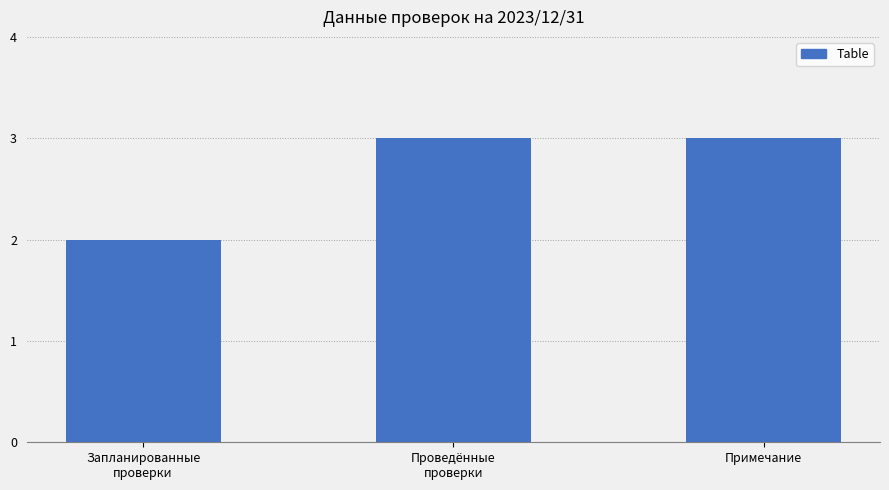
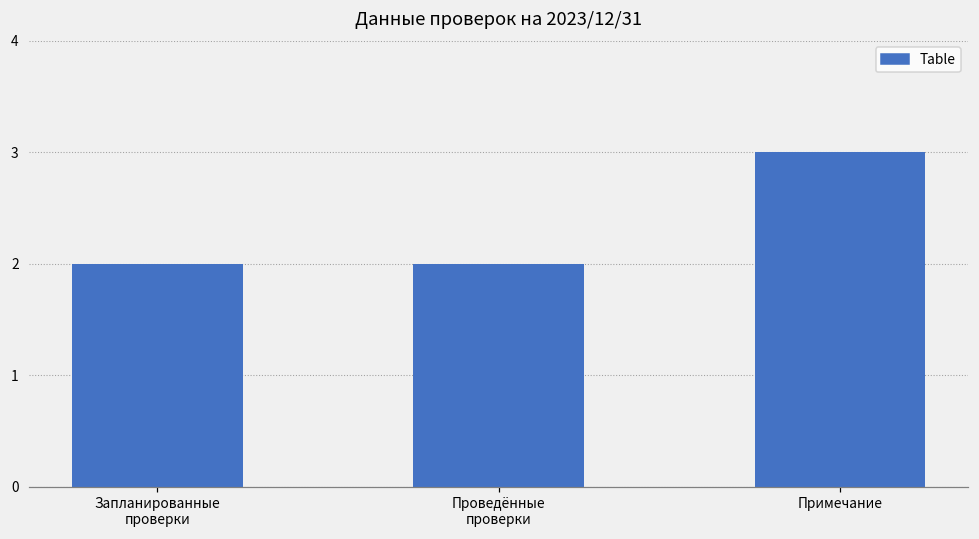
Проведённые проверки: 3 -> 2
